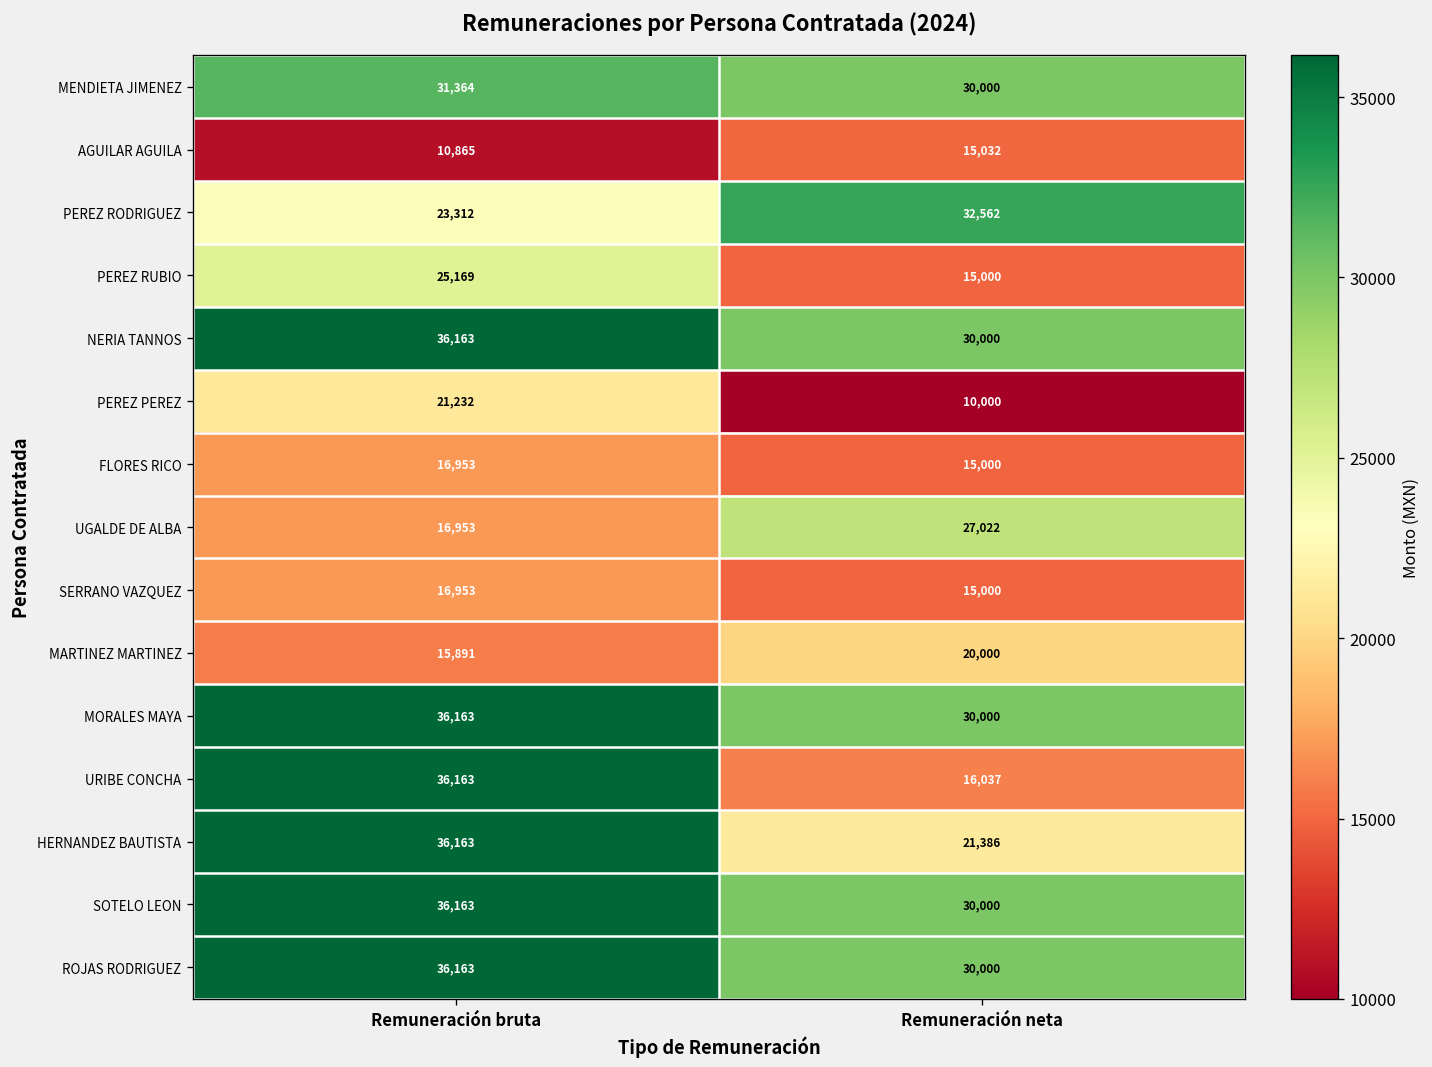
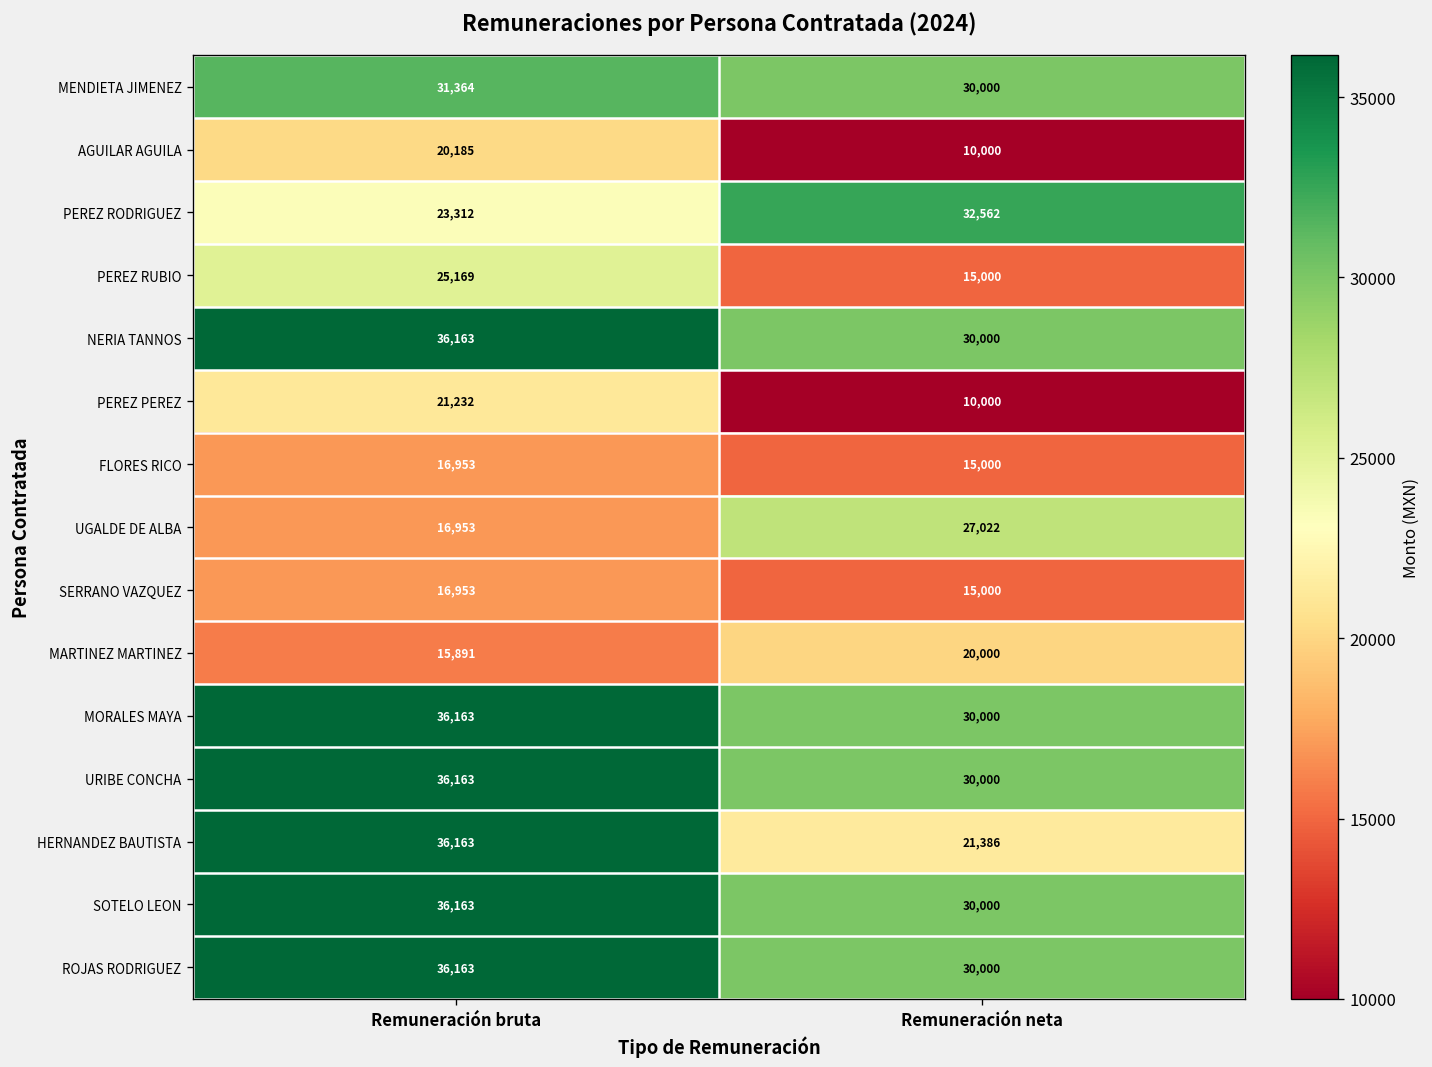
AGUILAR AGUILA, Remuneración bruta: 10,865 -> 20,185
AGUILAR AGUILA, Remuneración neta: 15,032 -> 10,000
URIBE CONCHA, Remuneración neta: 16,037 -> 30,000
